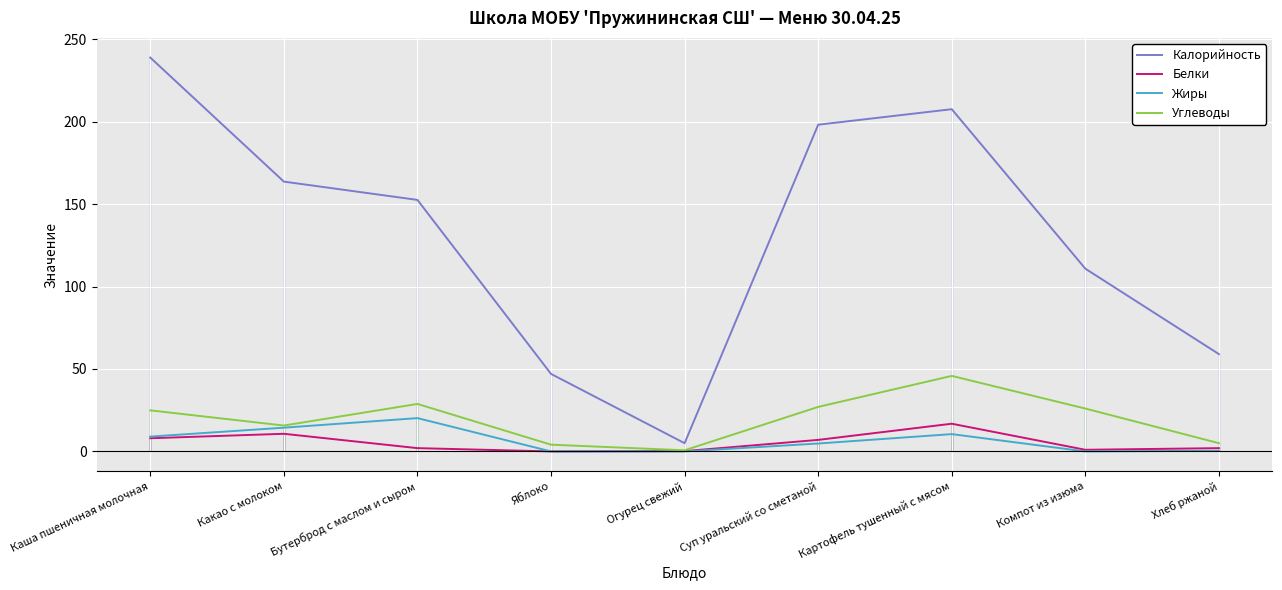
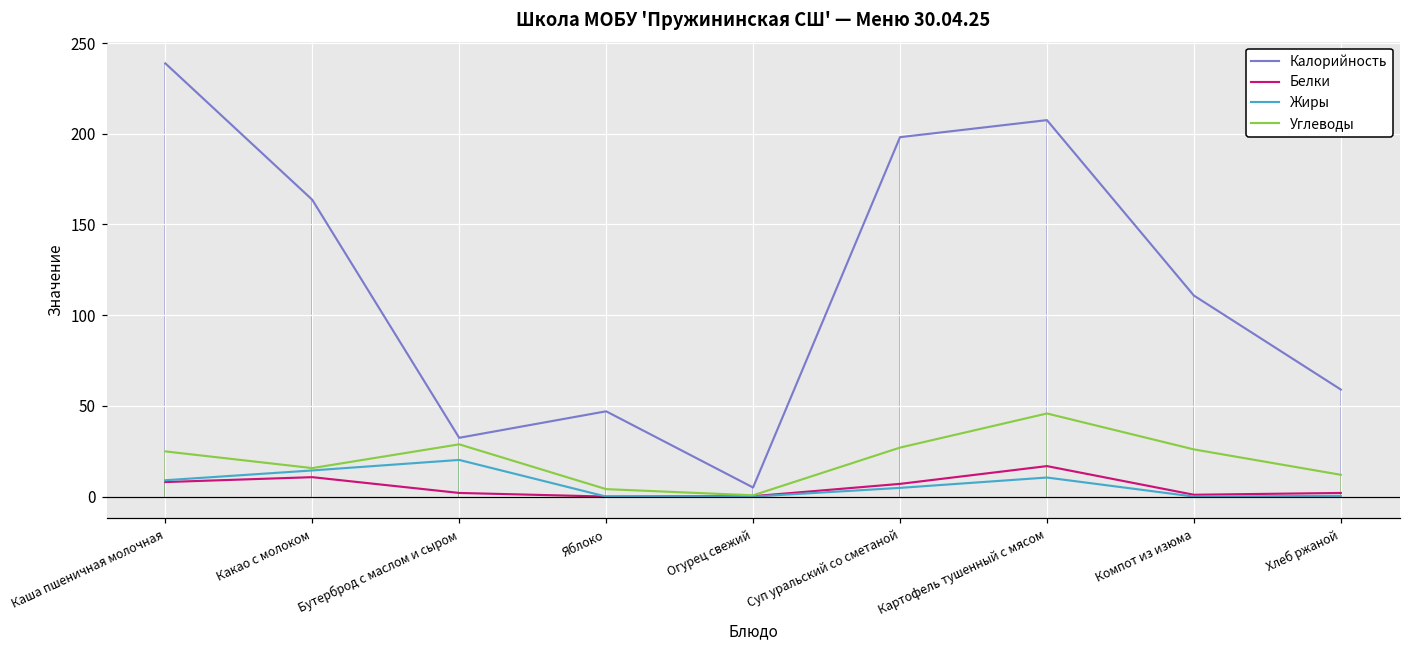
Калорийность, Бутерброд с маслом и сыром: 153 -> 32
Углеводы, Хлеб ржаной: 5 -> 12
